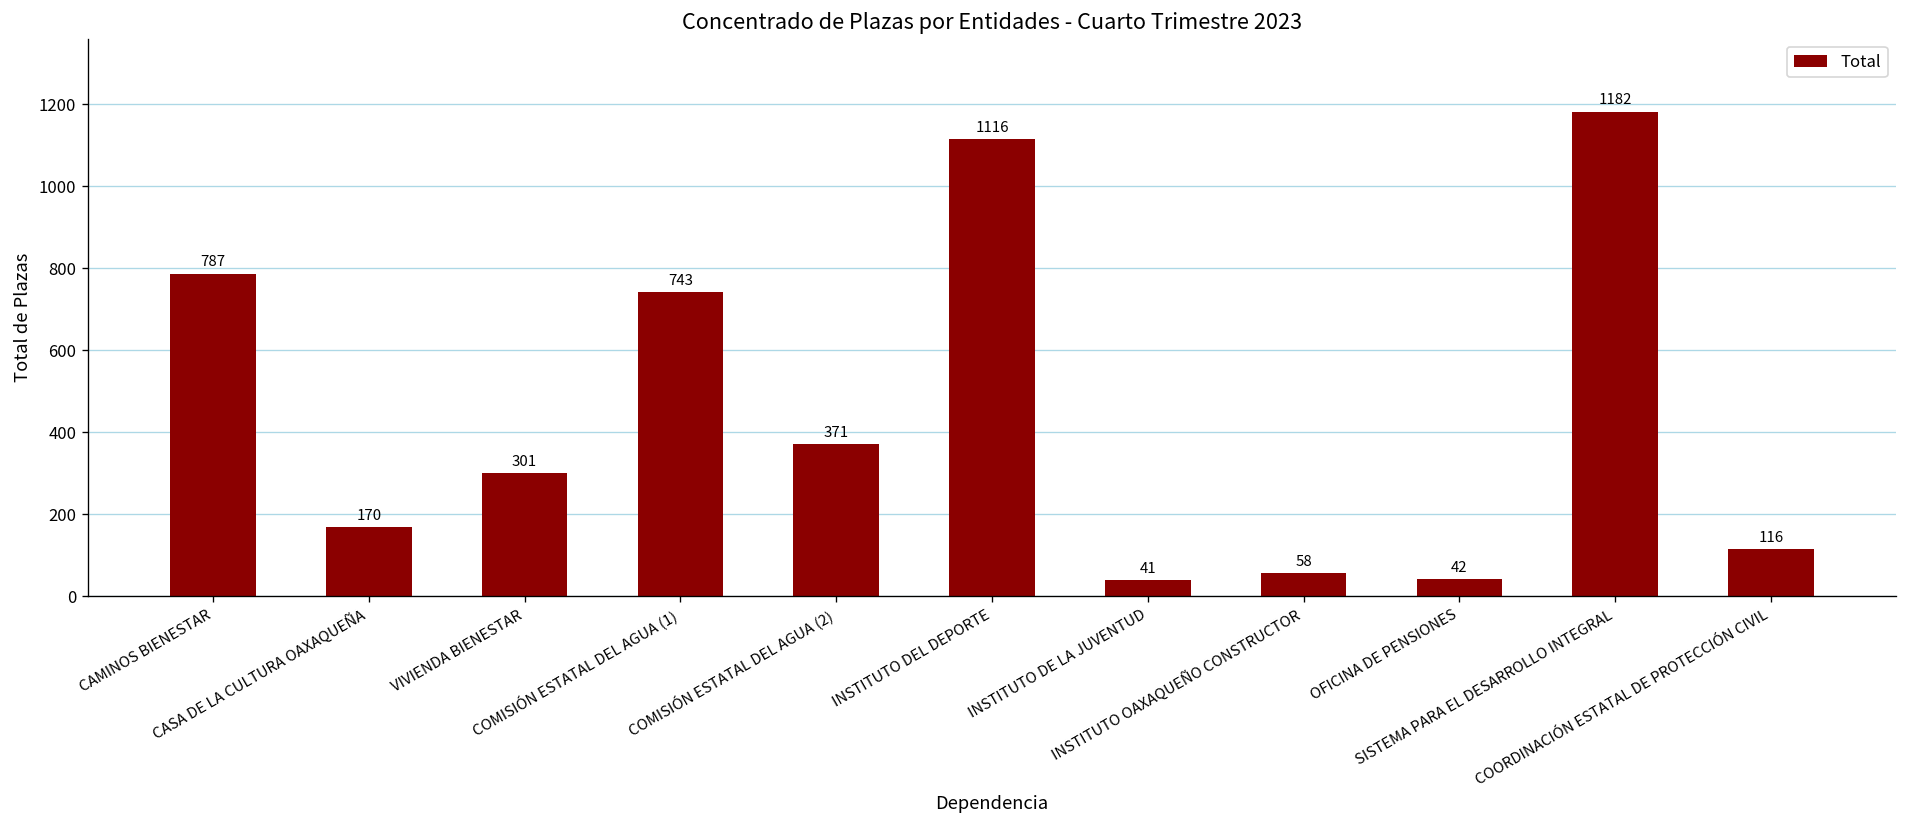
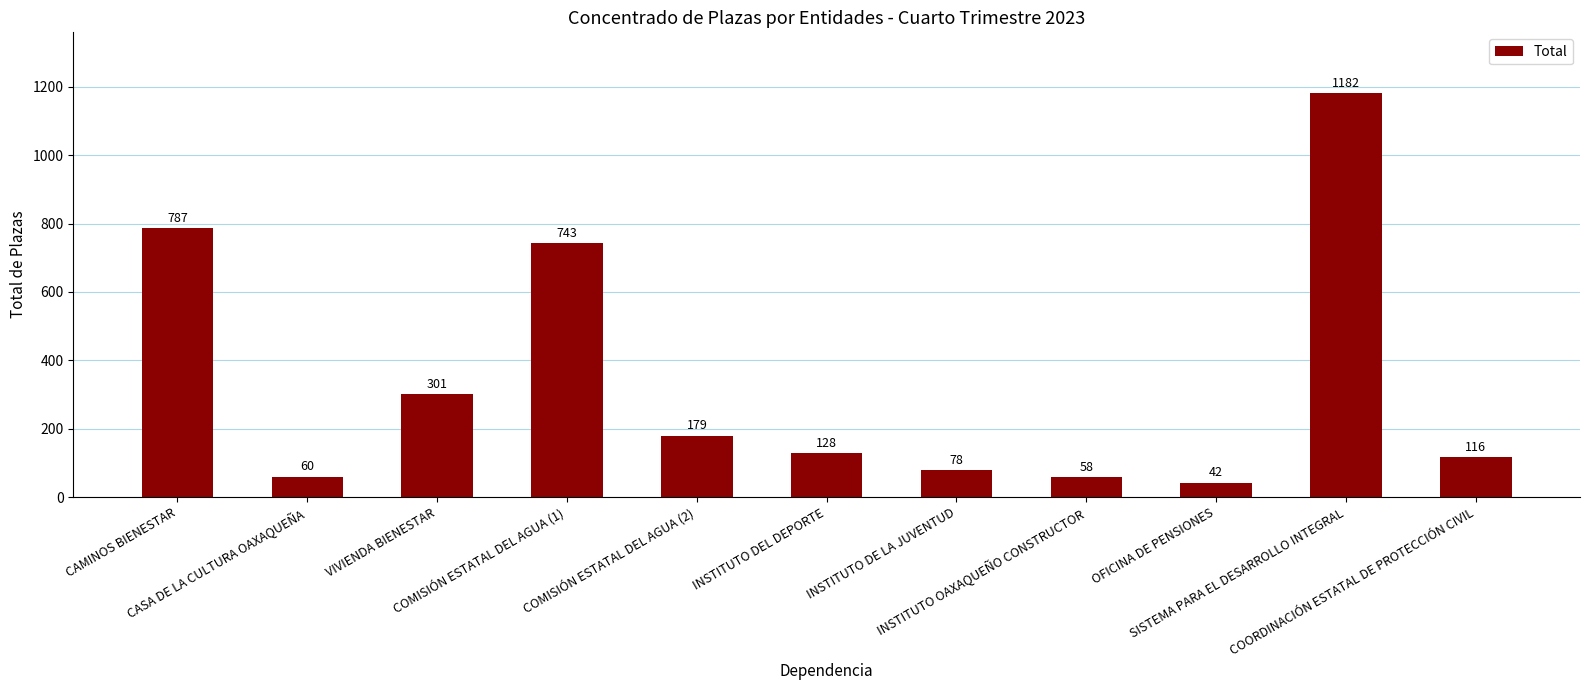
CASA DE LA CULTURA OAXAQUEÑA: 170 -> 60
COMISIÓN ESTATAL DEL AGUA (2): 371 -> 179
INSTITUTO DEL DEPORTE: 1116 -> 128
INSTITUTO DE LA JUVENTUD: 41 -> 78
